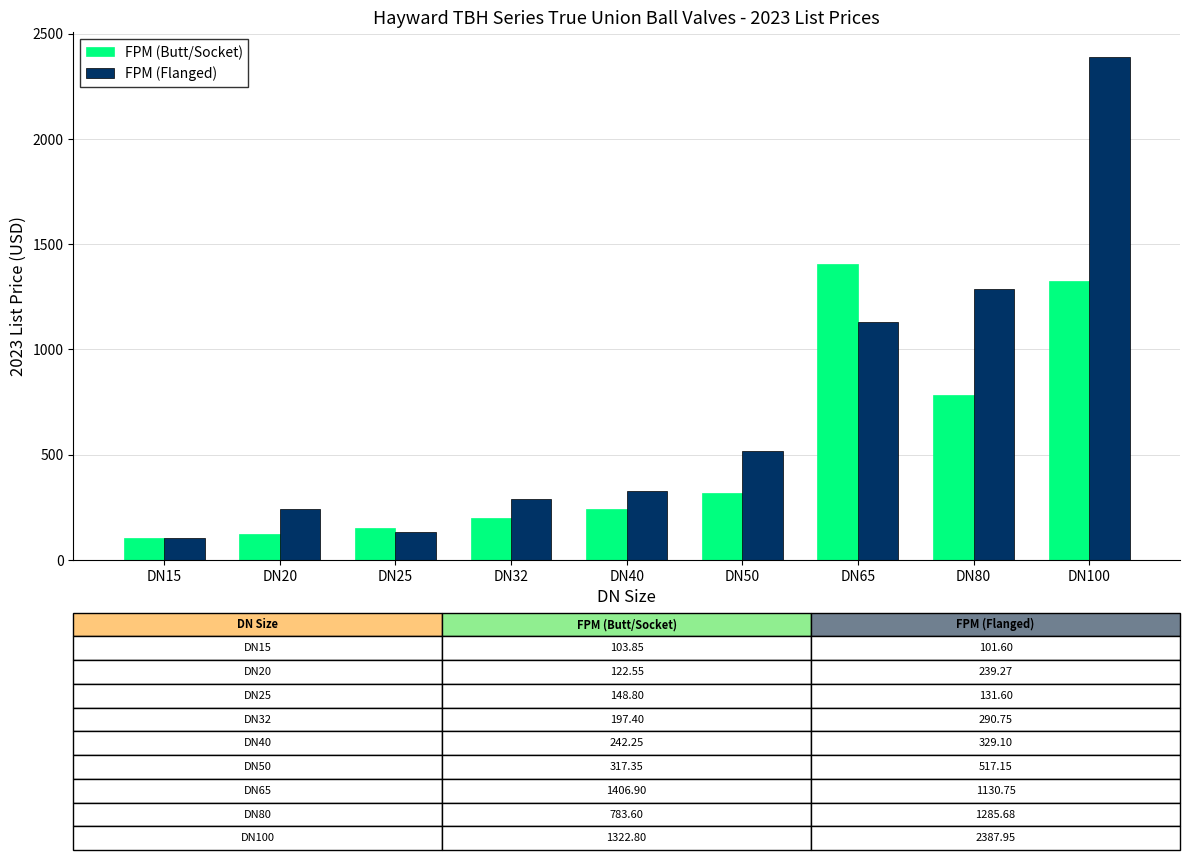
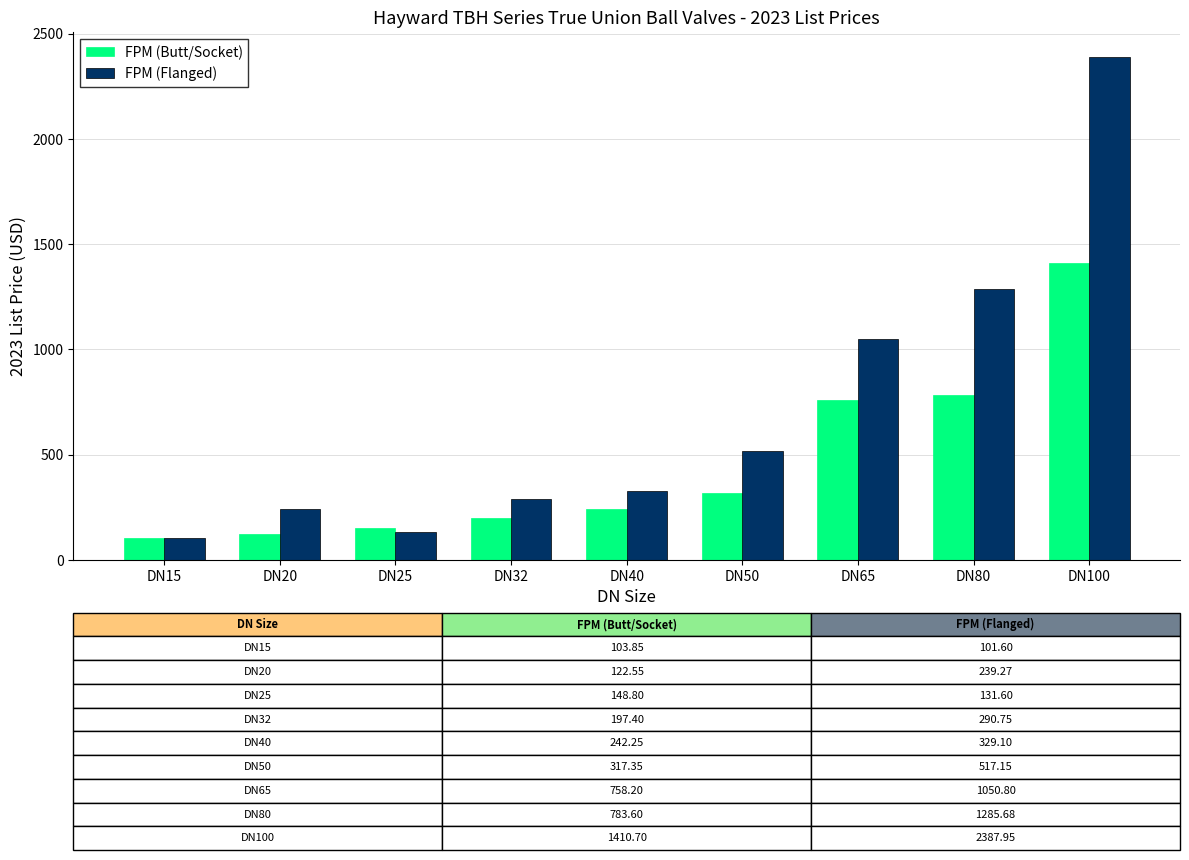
FPM (Butt/Socket), DN65: 1406.90 -> 758.20
FPM (Flanged), DN65: 1130.75 -> 1050.80
FPM (Butt/Socket), DN100: 1322.80 -> 1410.70
